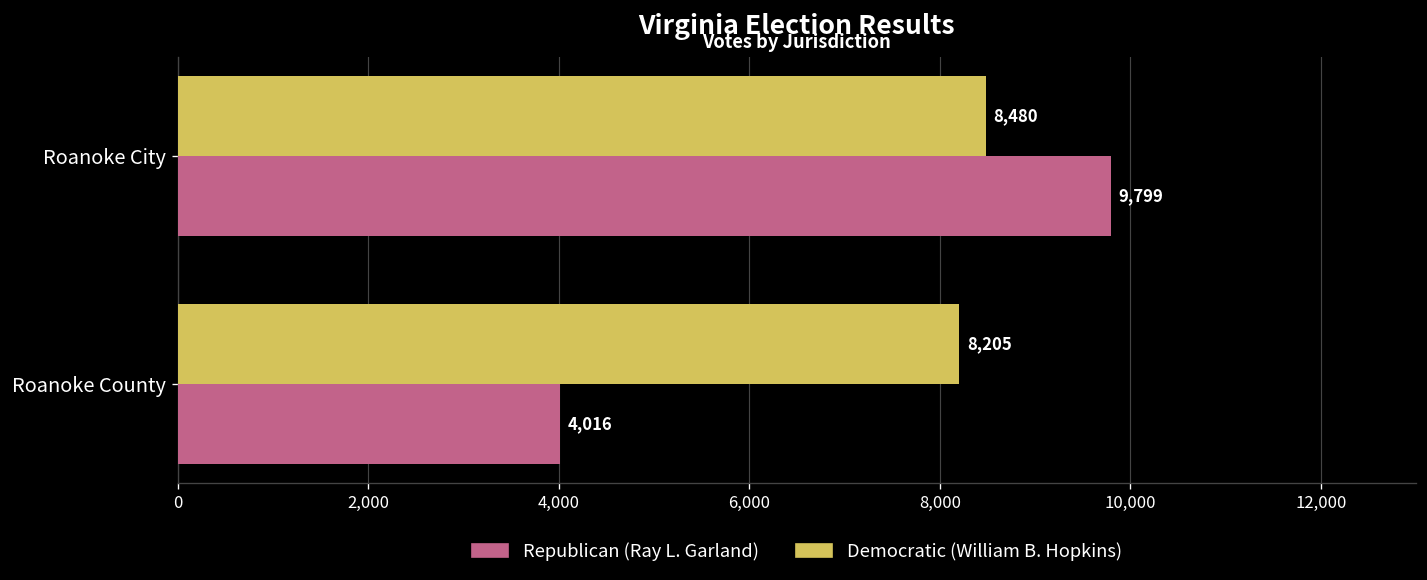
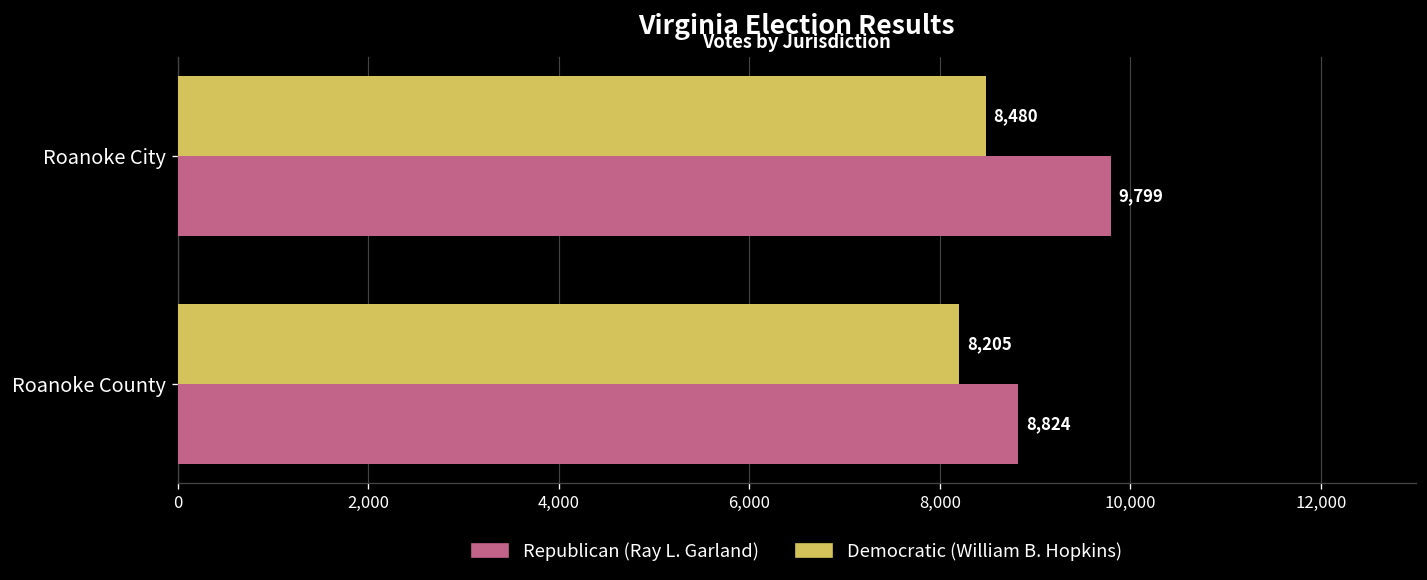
Republican (Ray L. Garland), Roanoke County: 4,016 -> 8,824
